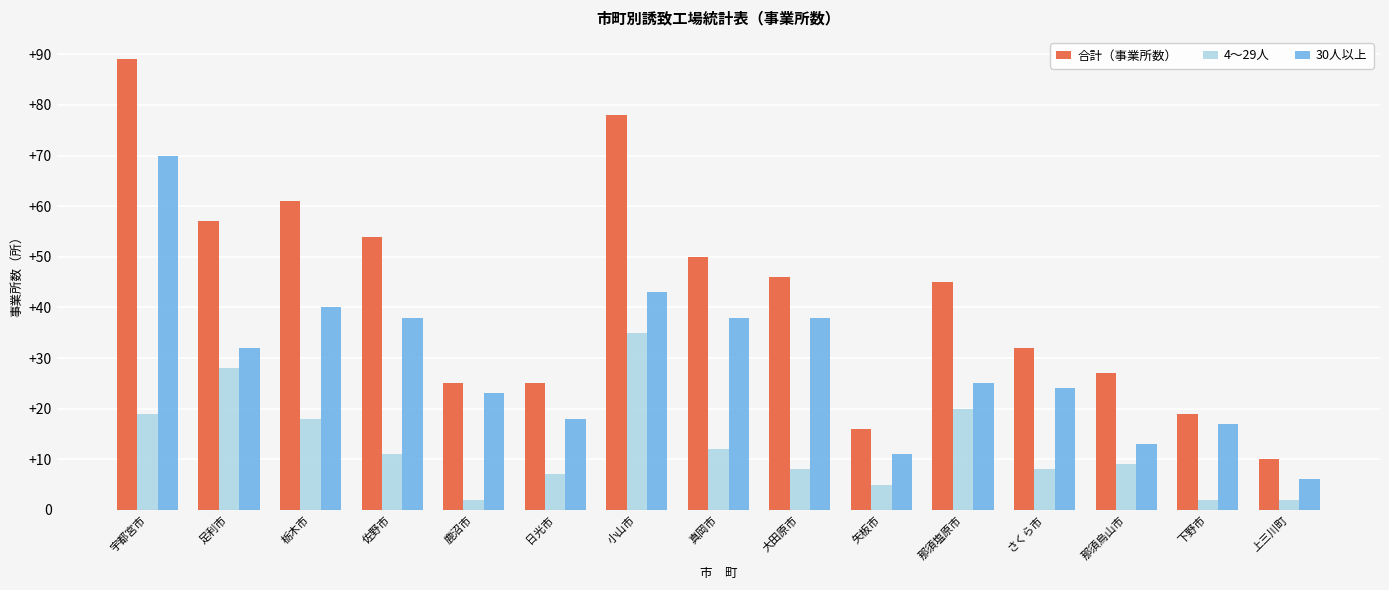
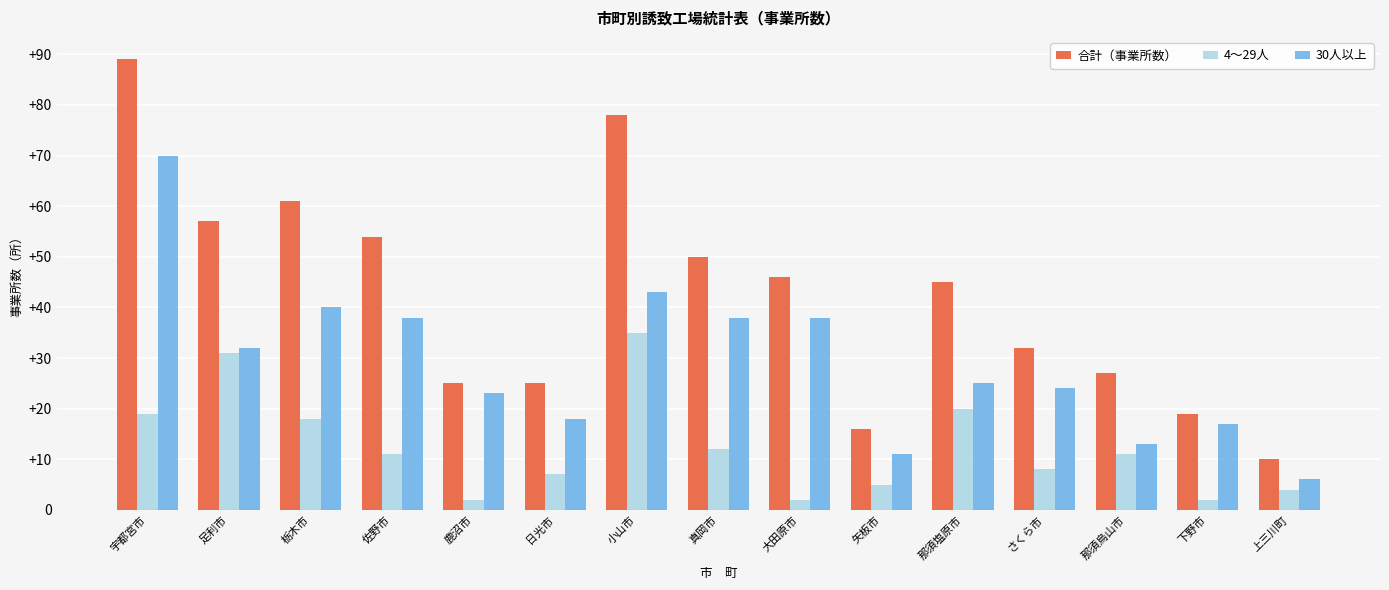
4～29人, 足利市: +28 -> +31
4～29人, 大田原市: +8 -> +2
4～29人, 那須烏山市: +9 -> +11
4～29人, 上三川町: +2 -> +4
